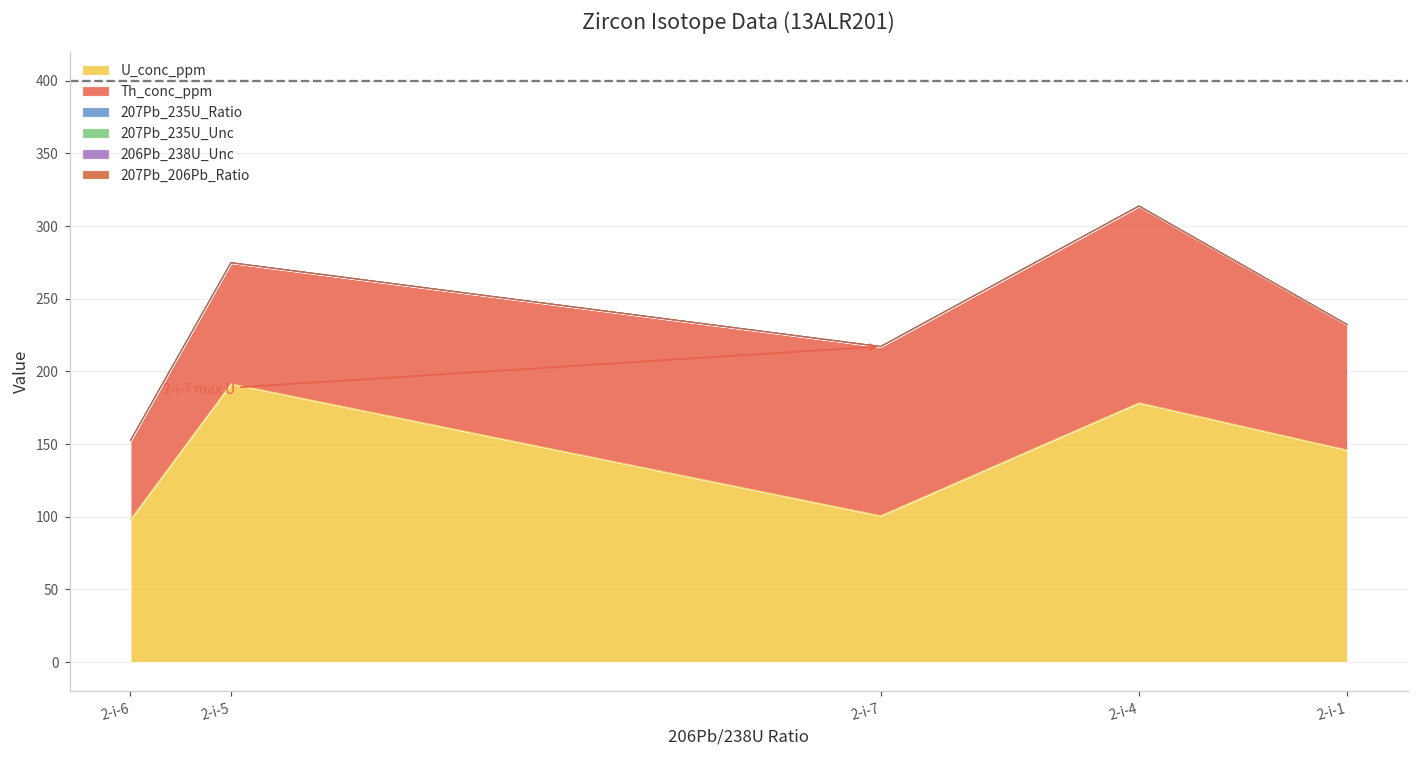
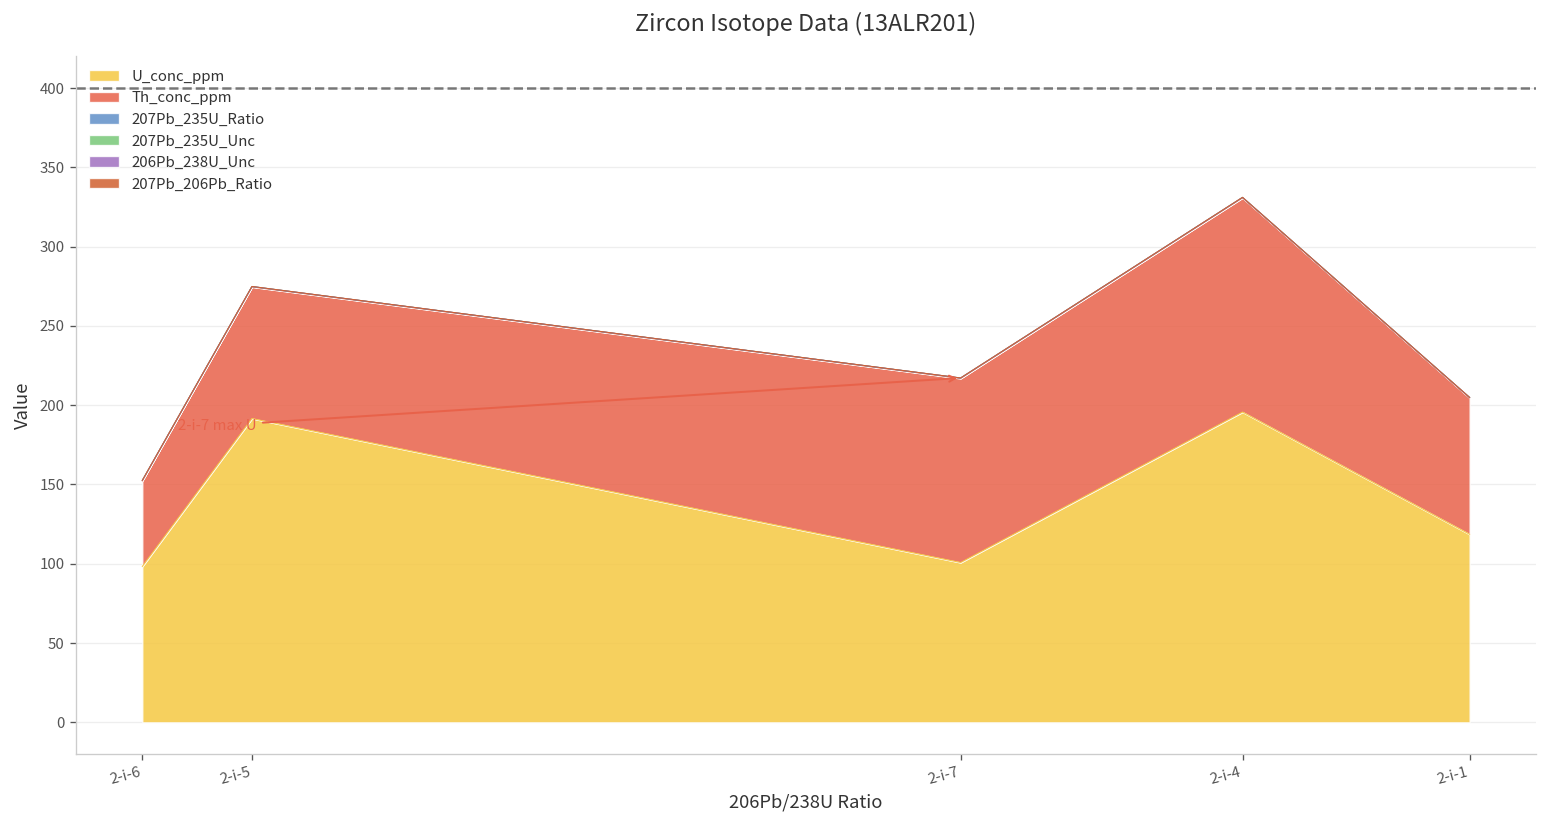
U_conc_ppm, 2-i-4: 179 -> 196
U_conc_ppm, 2-i-1: 146 -> 119
